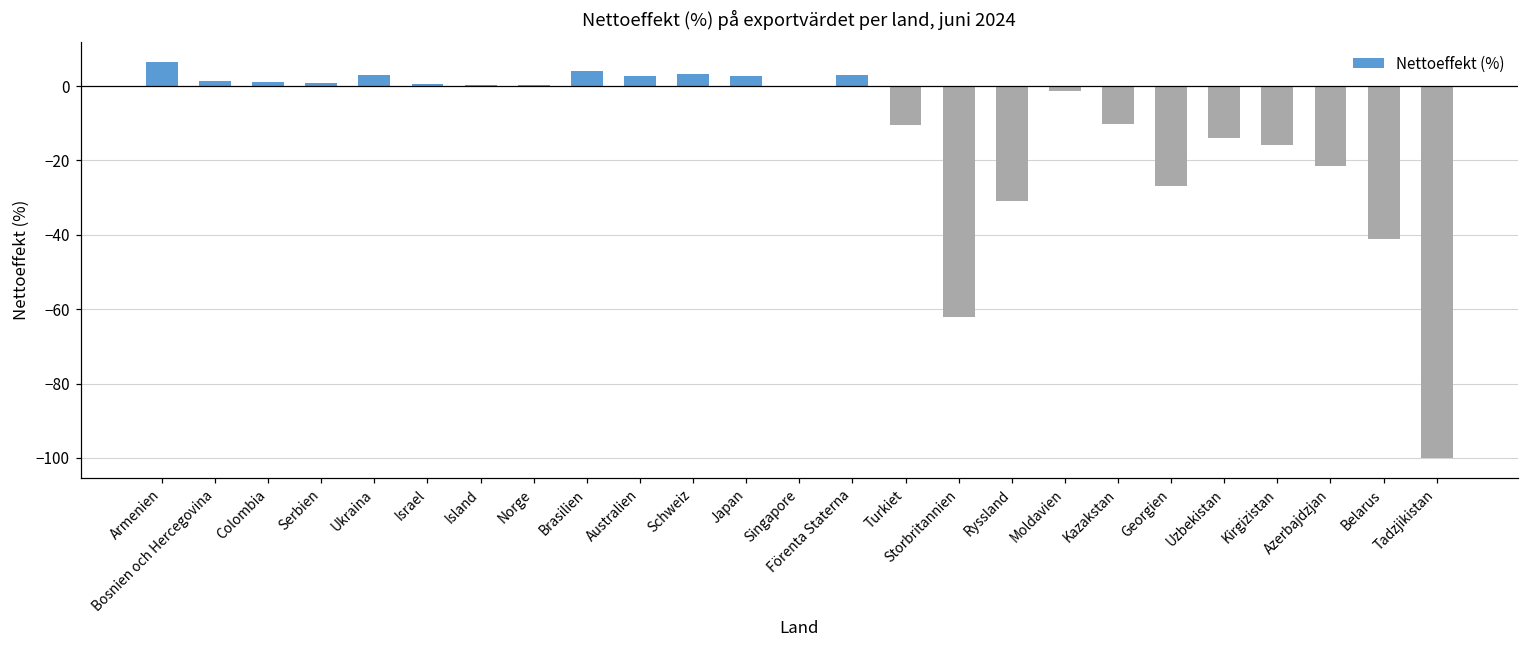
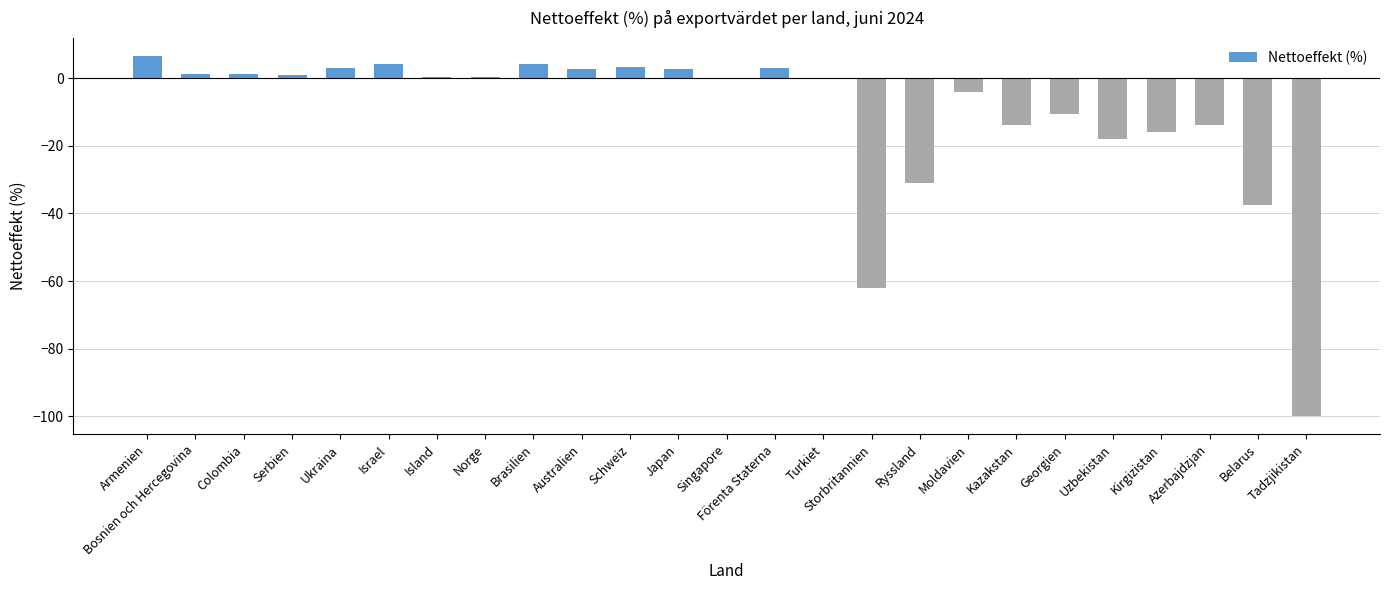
Israel: 0 -> 4
Turkiet: -11 -> 0
Moldavien: -1 -> -4
Kazakstan: -10 -> -14
Georgien: -27 -> -10
Uzbekistan: -14 -> -18
Azerbajdzjan: -21 -> -14
Belarus: -41 -> -38
